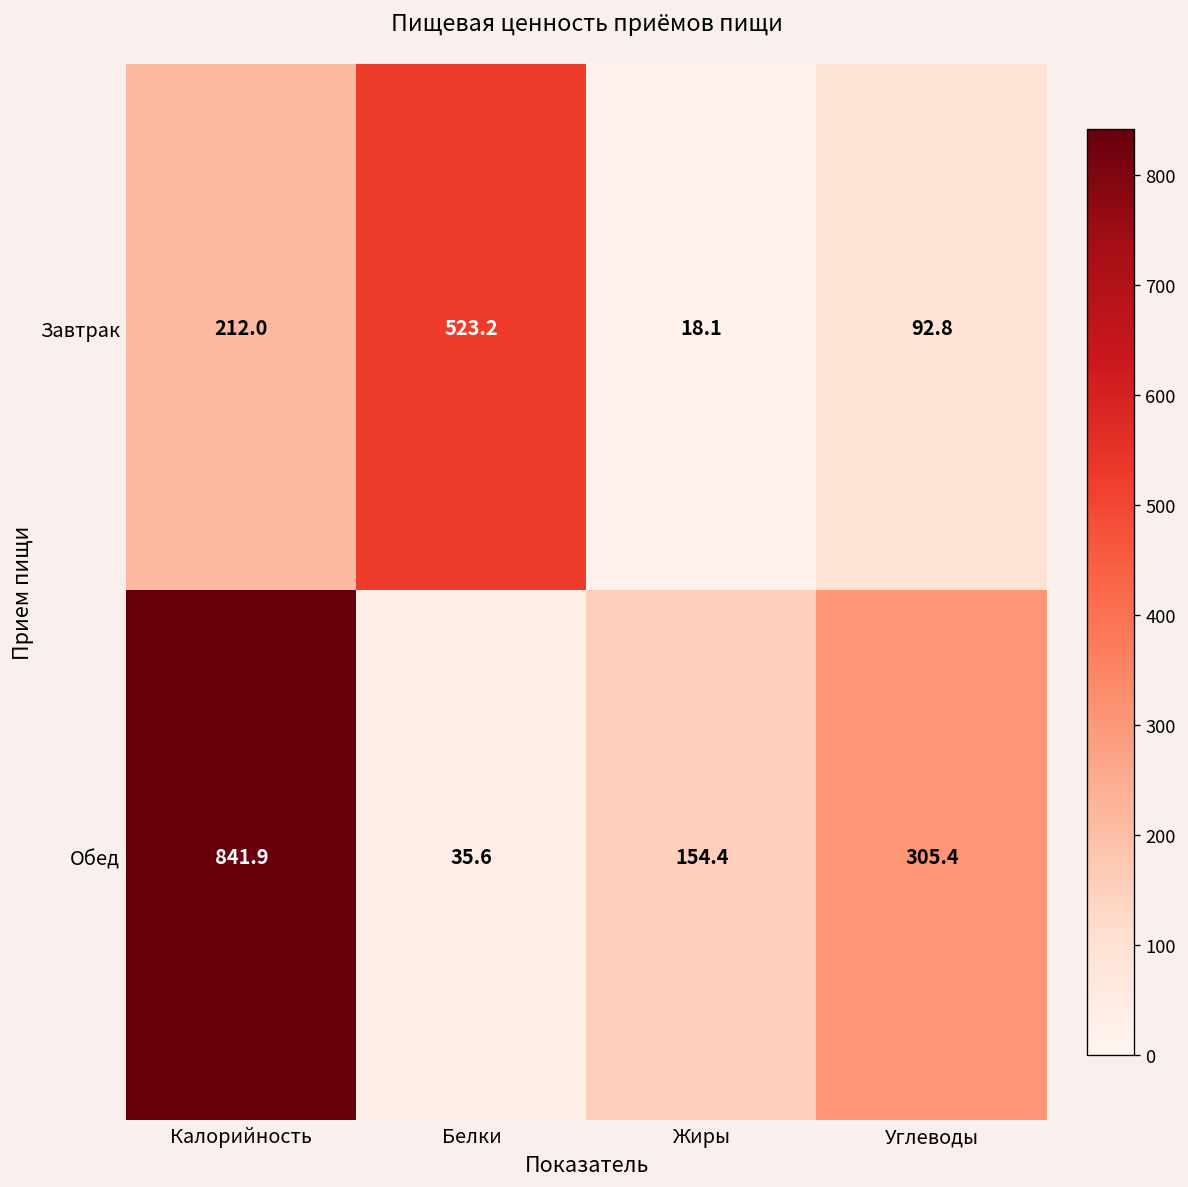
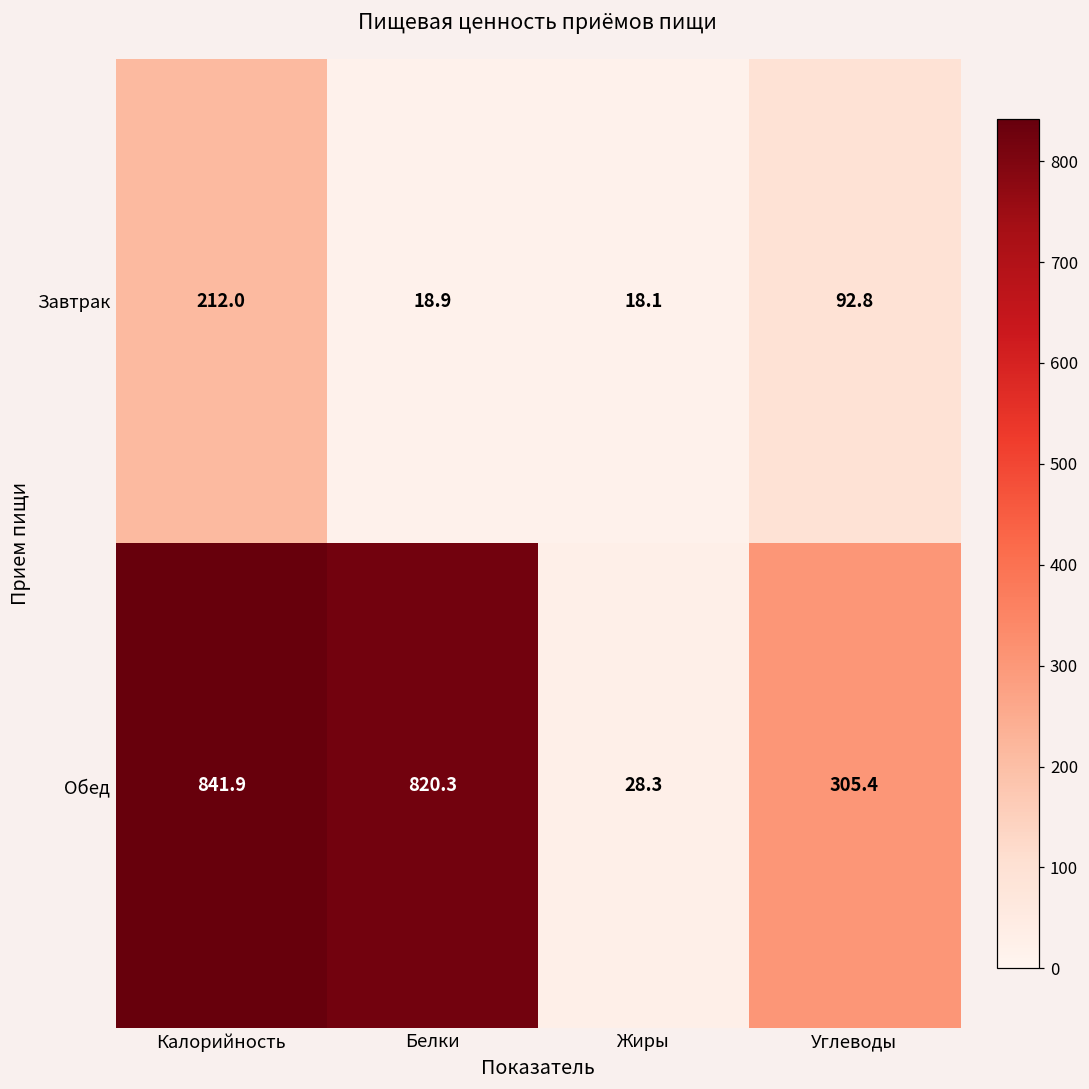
Завтрак, Белки: 523.2 -> 18.9
Обед, Белки: 35.6 -> 820.3
Обед, Жиры: 154.4 -> 28.3
